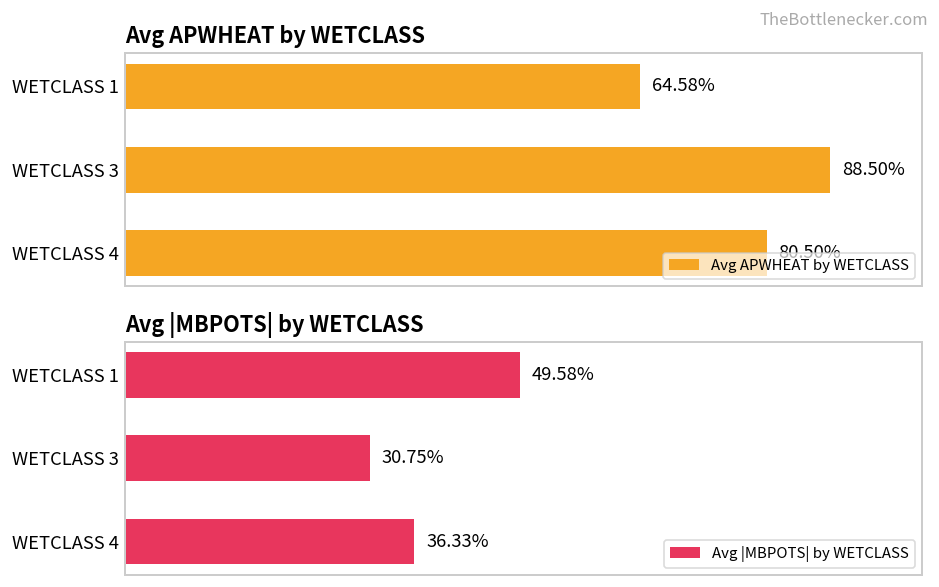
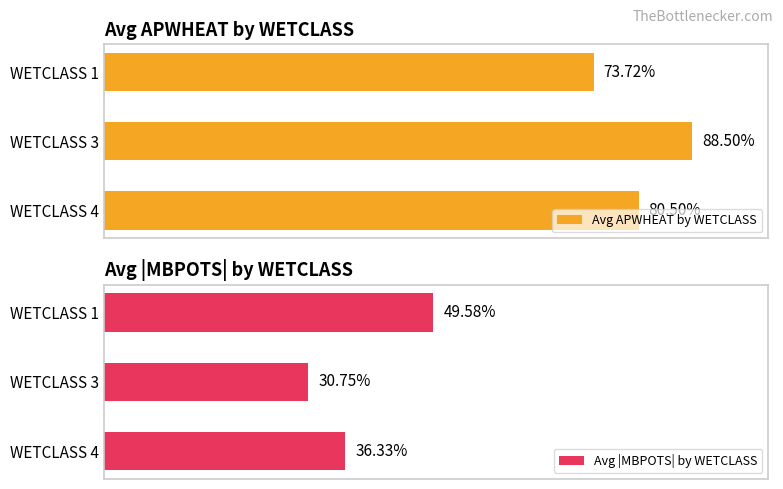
Avg APWHEAT by WETCLASS, WETCLASS 1: 64.58% -> 73.72%
